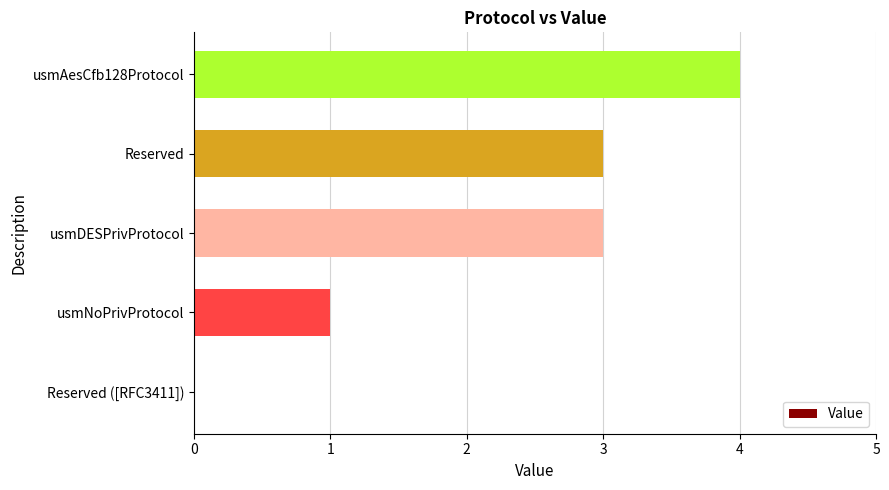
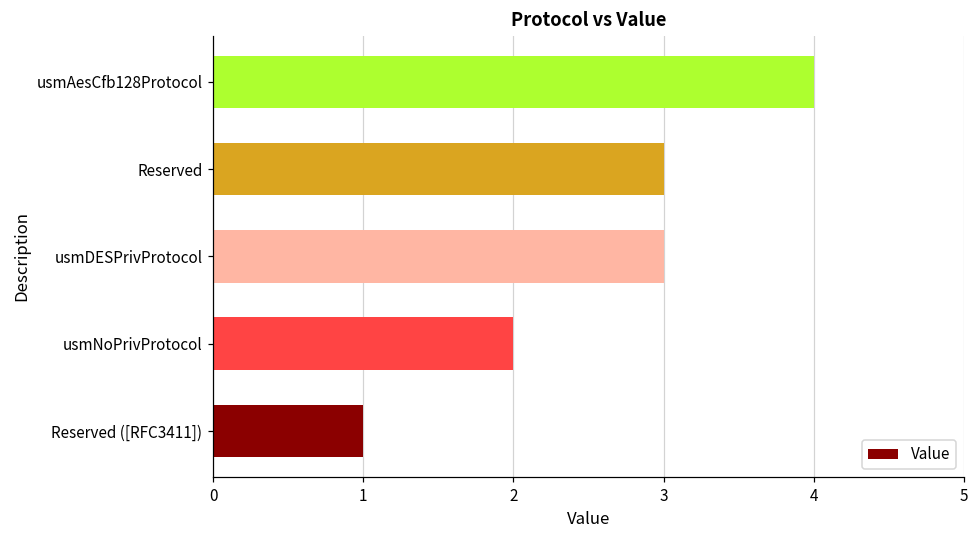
usmNoPrivProtocol: 1 -> 2
Reserved ([RFC3411]): 0 -> 1
